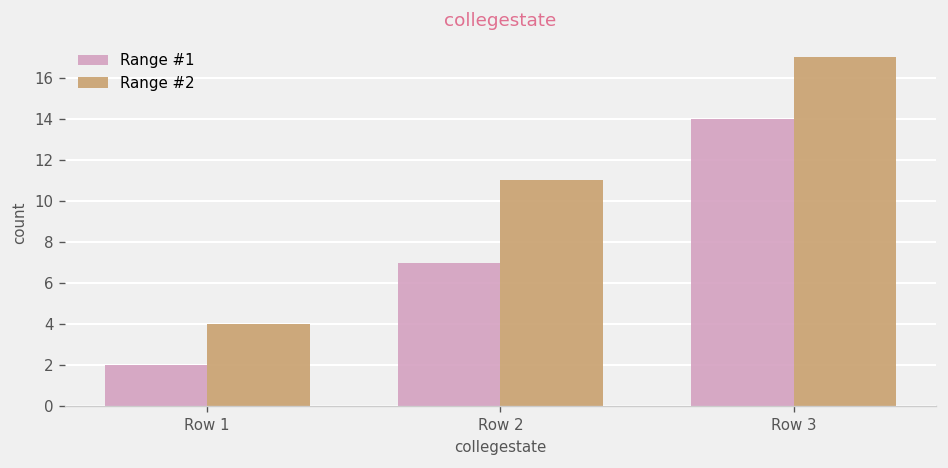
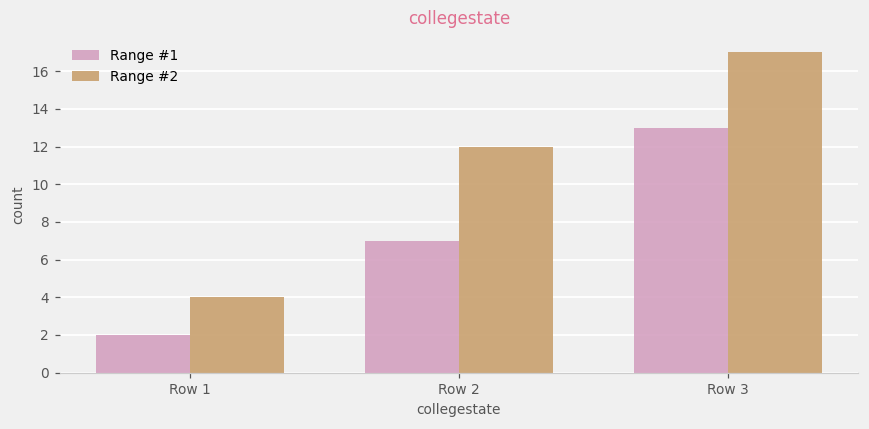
Range #2, Row 2: 11 -> 12
Range #1, Row 3: 14 -> 13
